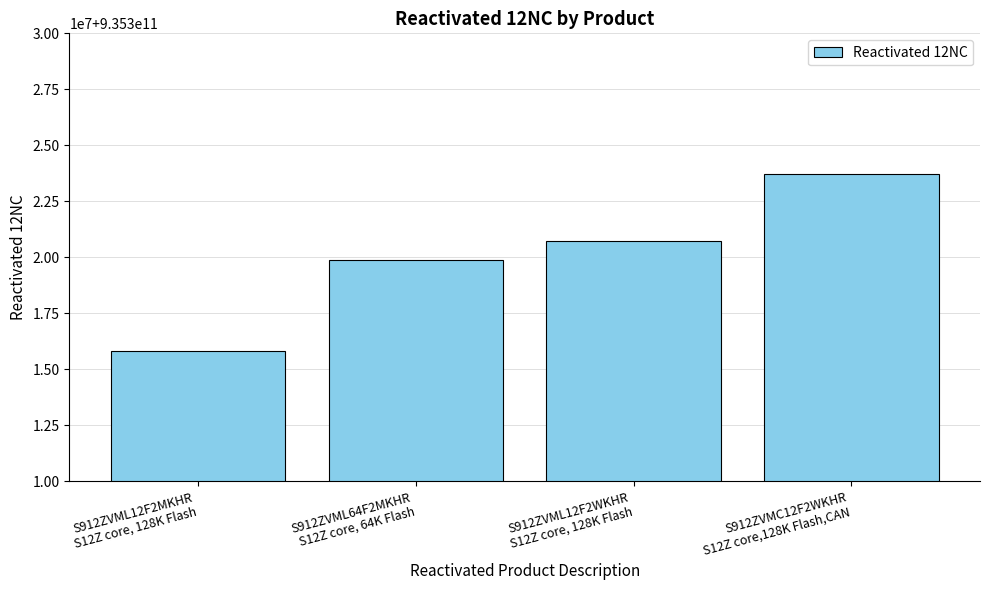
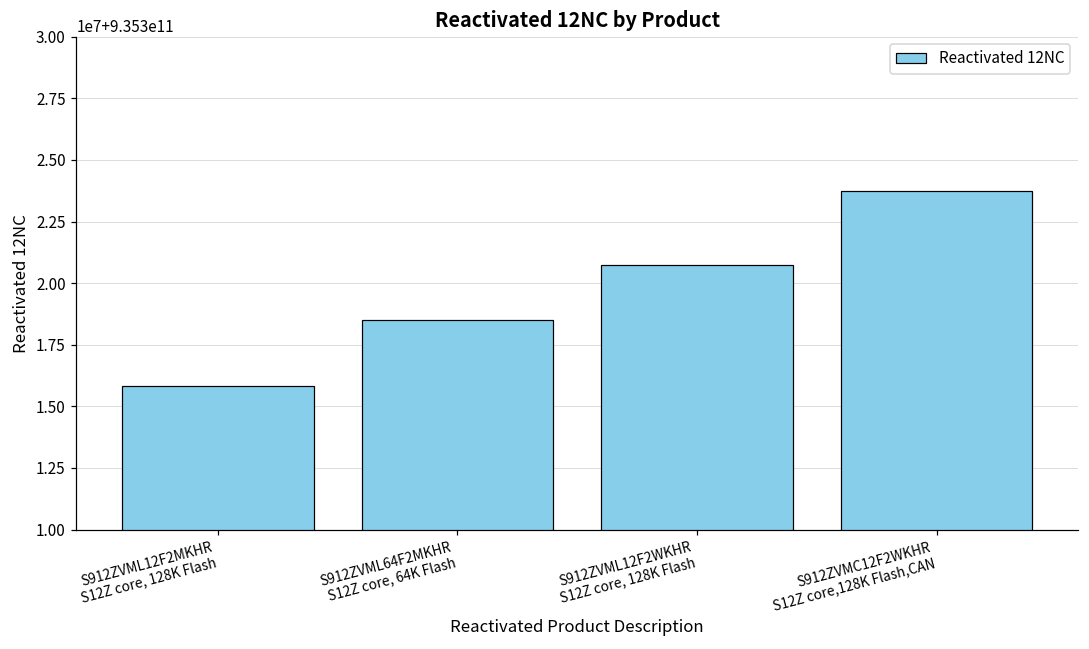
S912ZVML64F2MKHR S12Z core, 64K Flash: 935319900000 -> 935318500000
